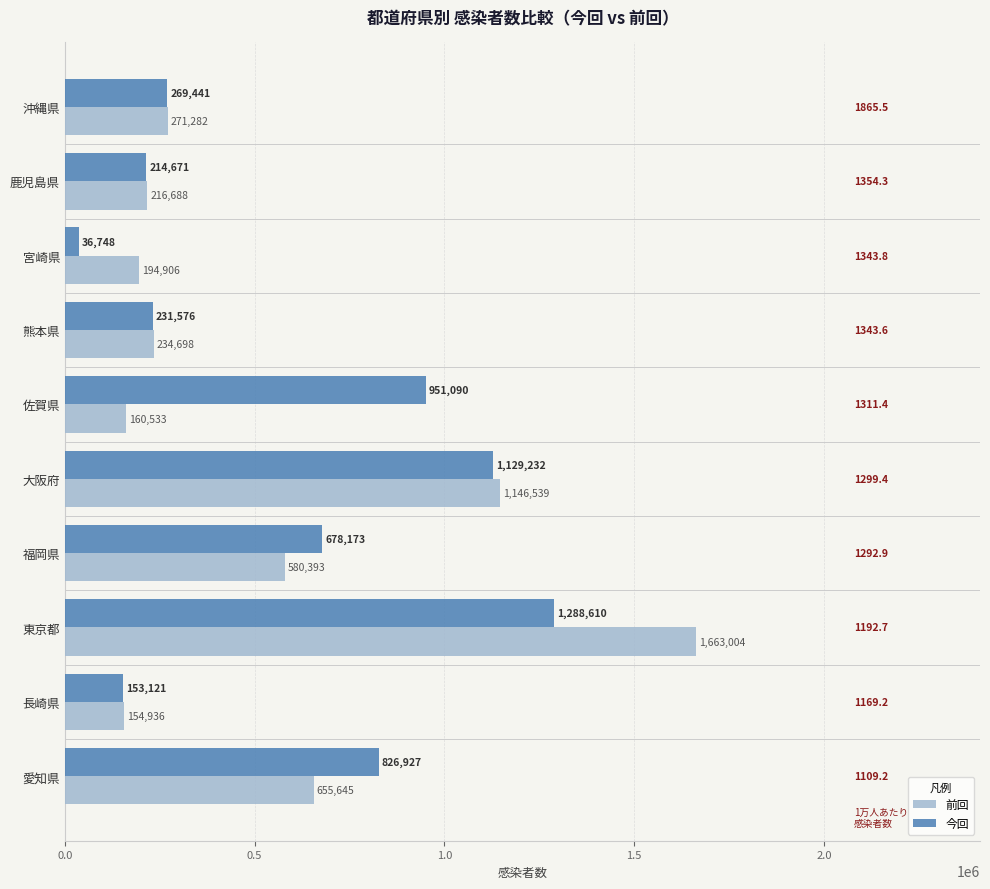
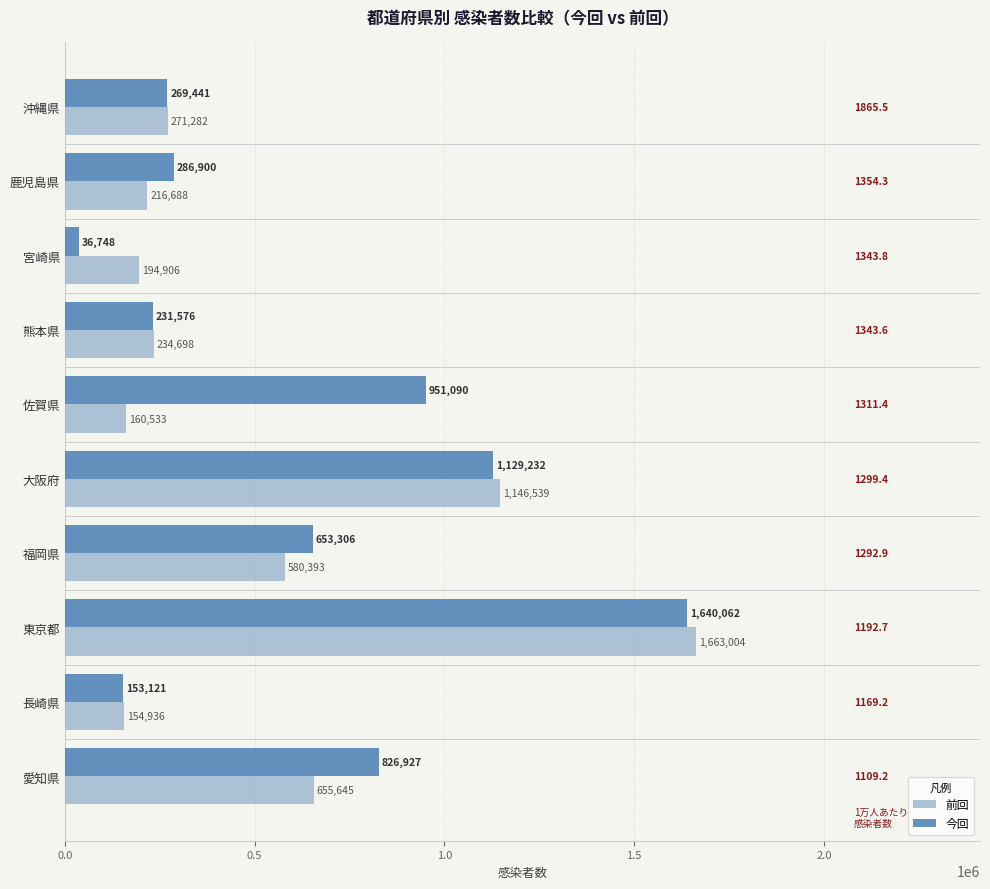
今回, 鹿児島県: 214,671 -> 286,900
今回, 福岡県: 678,173 -> 653,306
今回, 東京都: 1,288,610 -> 1,640,062
